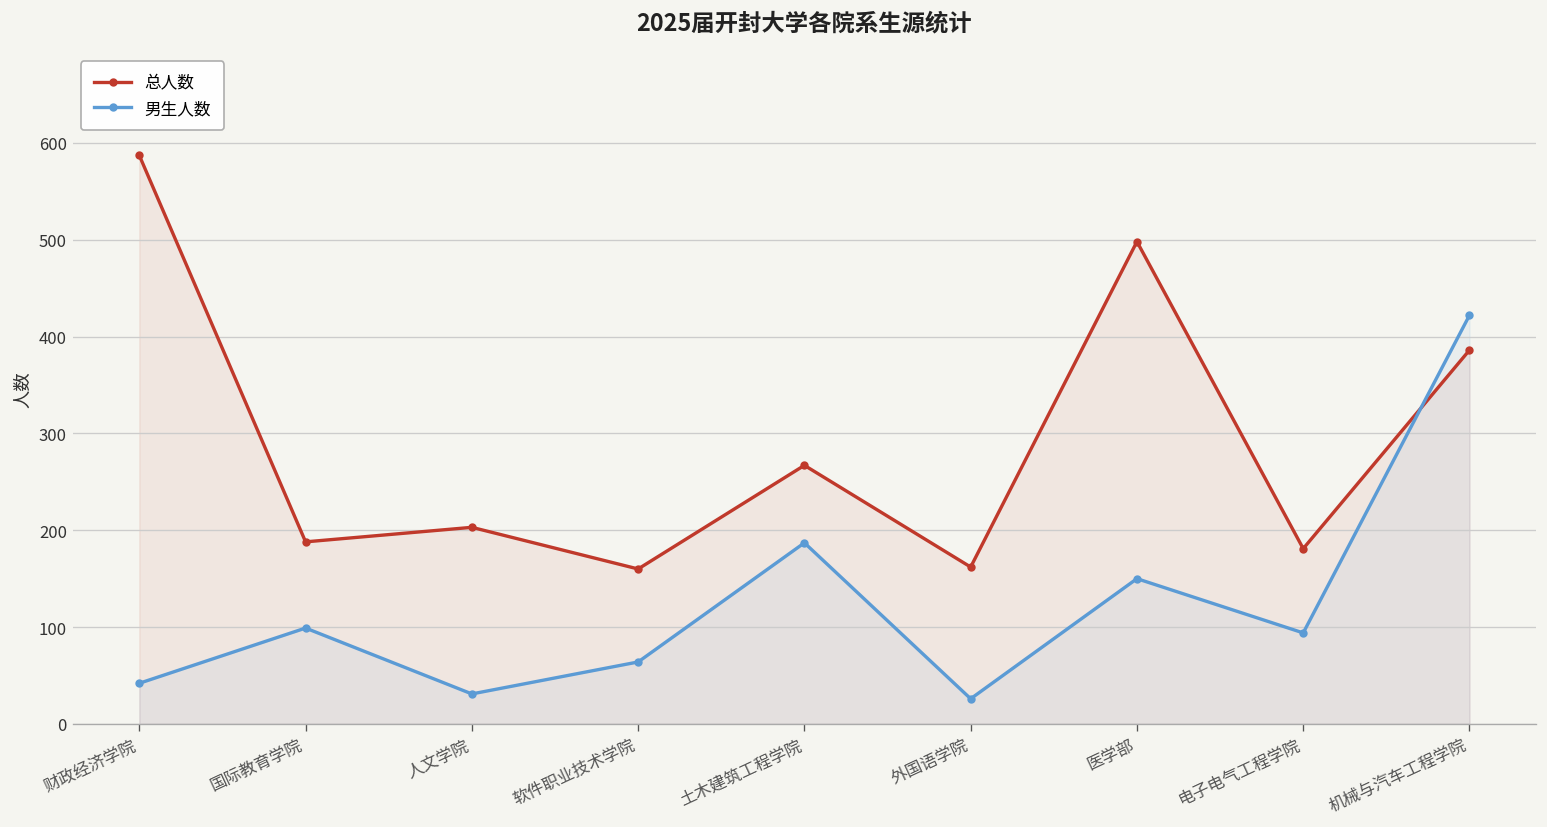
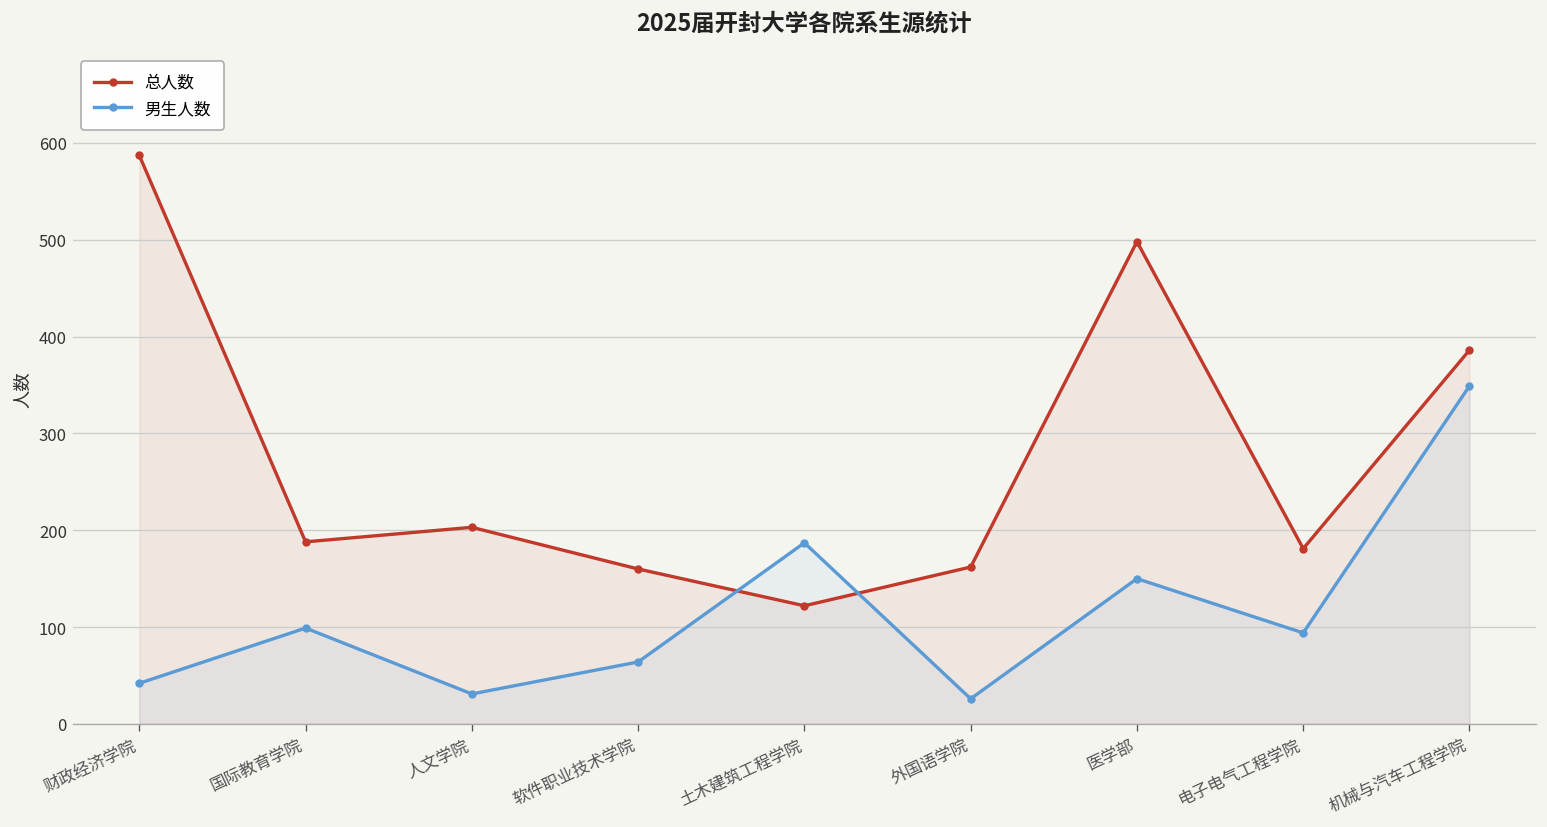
总人数, 土木建筑工程学院: 270 -> 120
男生人数, 机械与汽车工程学院: 420 -> 350
